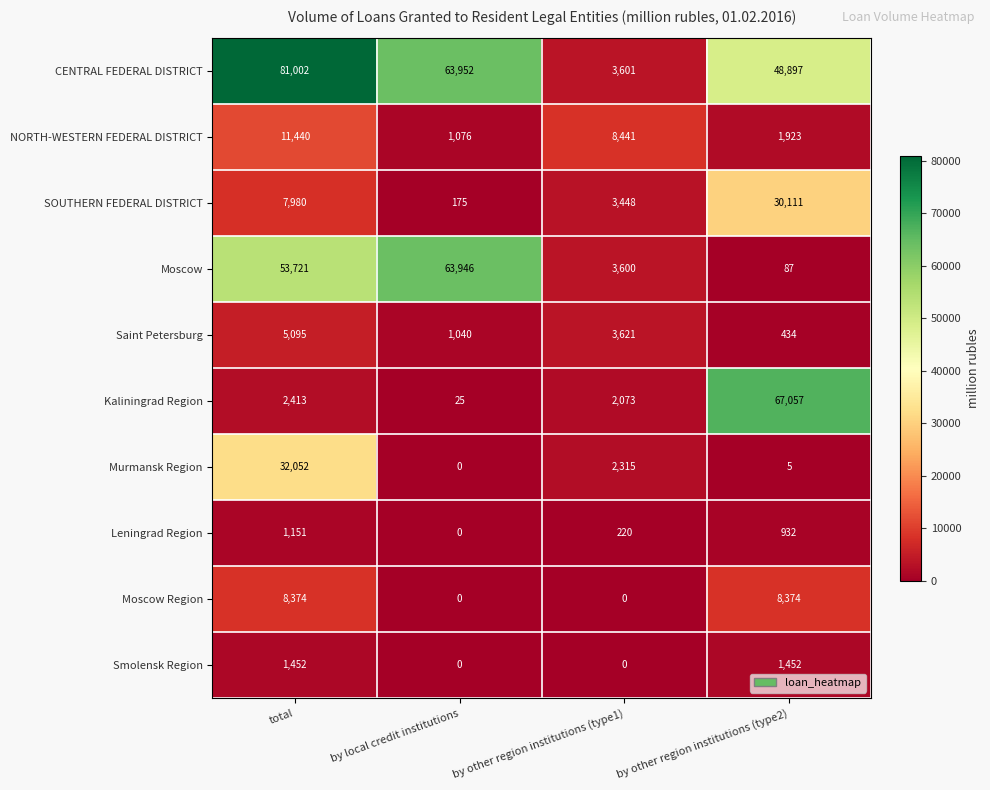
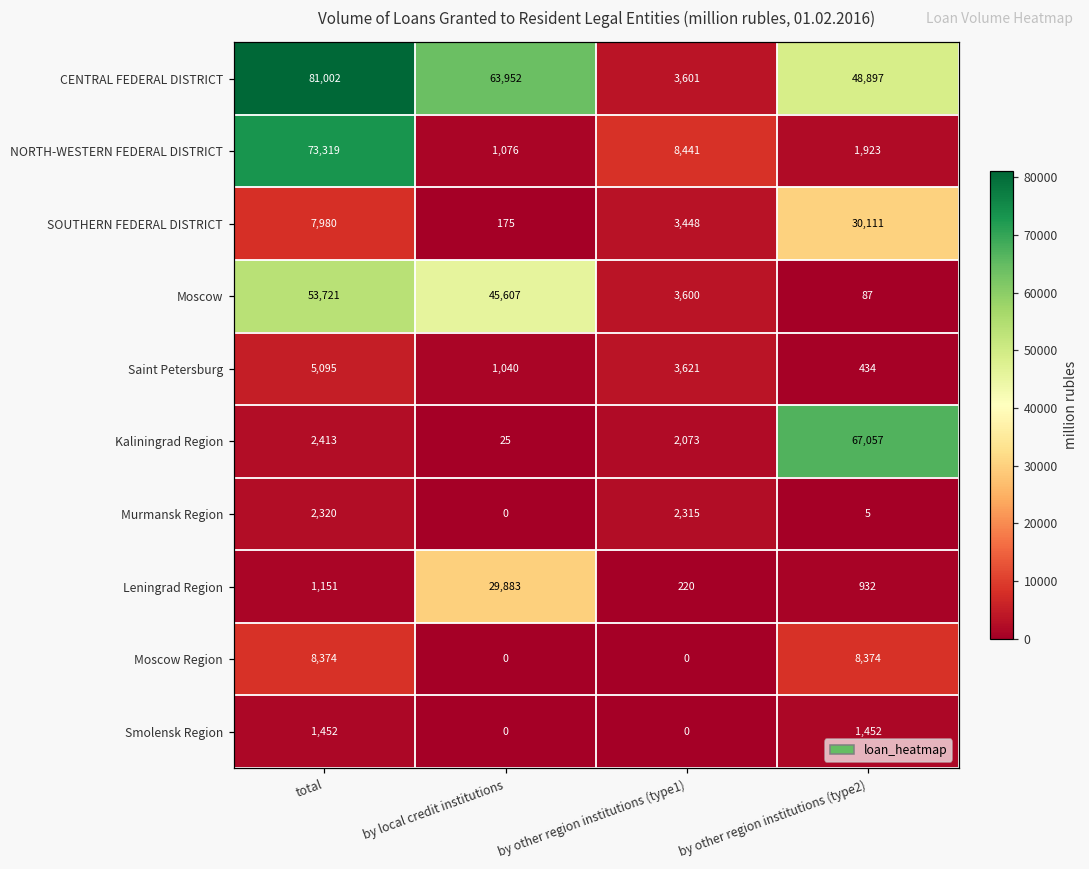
NORTH-WESTERN FEDERAL DISTRICT, total: 11,440 -> 73,319
Moscow, by local credit institutions: 63,946 -> 45,607
Murmansk Region, total: 32,052 -> 2,320
Leningrad Region, by local credit institutions: 0 -> 29,883
